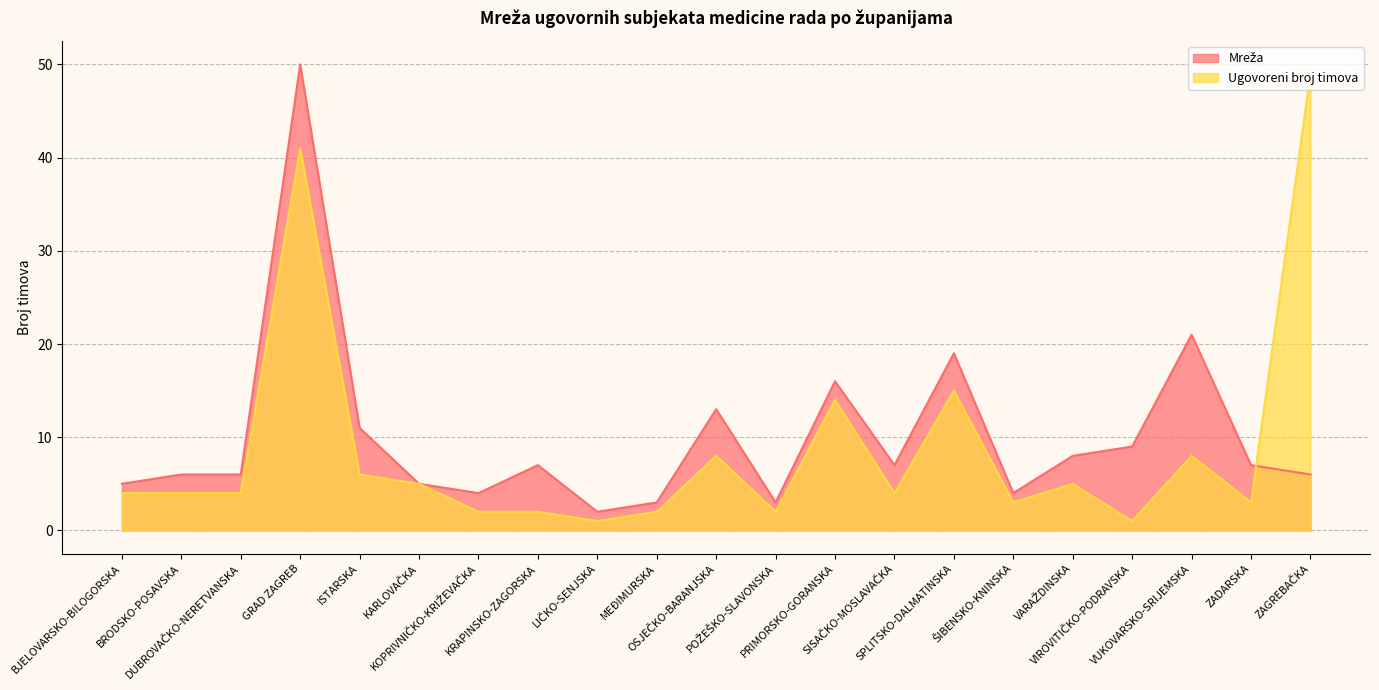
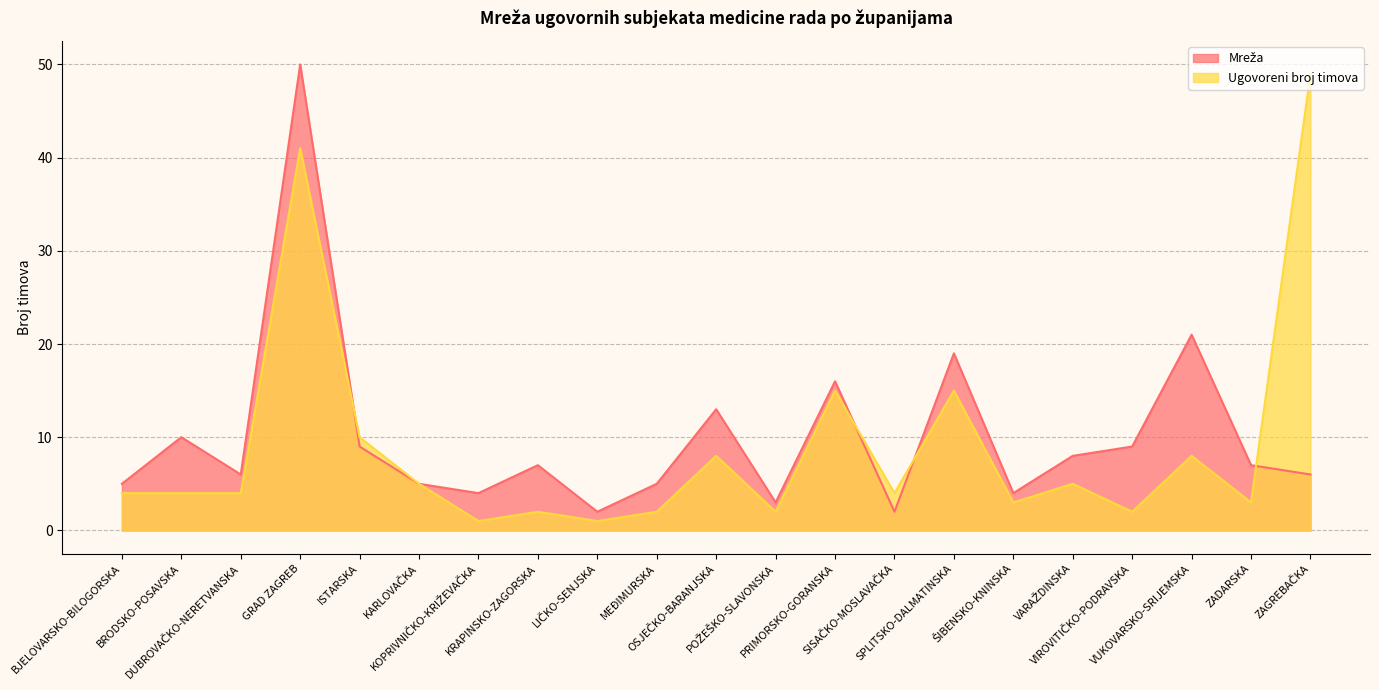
Mreža, BRODSKO-POSAVSKA: 6 -> 10
Mreža, ISTARSKA: 11 -> 9
Ugovoreni broj timova, ISTARSKA: 6 -> 10
Ugovoreni broj timova, KOPRIVNIČKO-KRIŽEVAČKA: 2 -> 1
Mreža, MEĐIMURSKA: 3 -> 5
Ugovoreni broj timova, PRIMORSKO-GORANSKA: 14 -> 15
Mreža, SISAČKO-MOSLAVAČKA: 7 -> 2
Ugovoreni broj timova, VIROVITIČKO-PODRAVSKA: 1 -> 2
